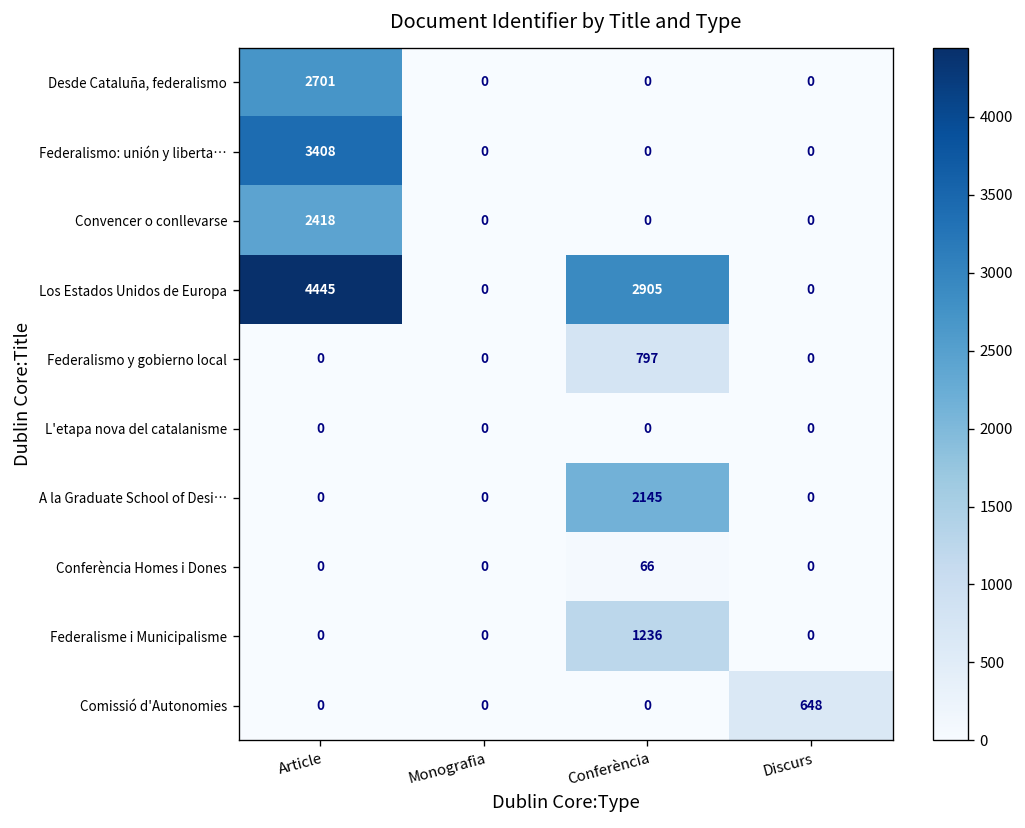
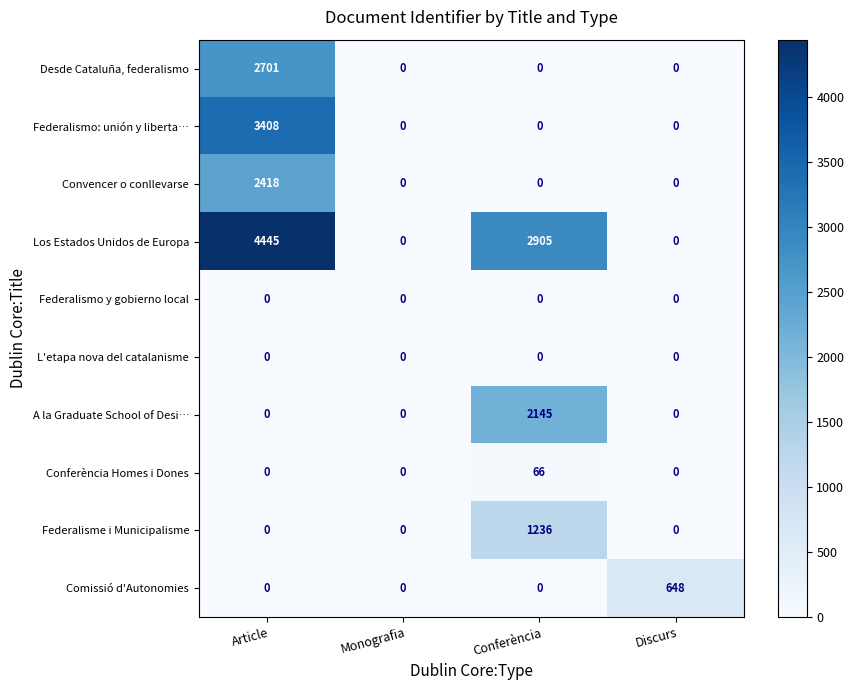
Federalismo y gobierno local, Conferència: 797 -> 0
